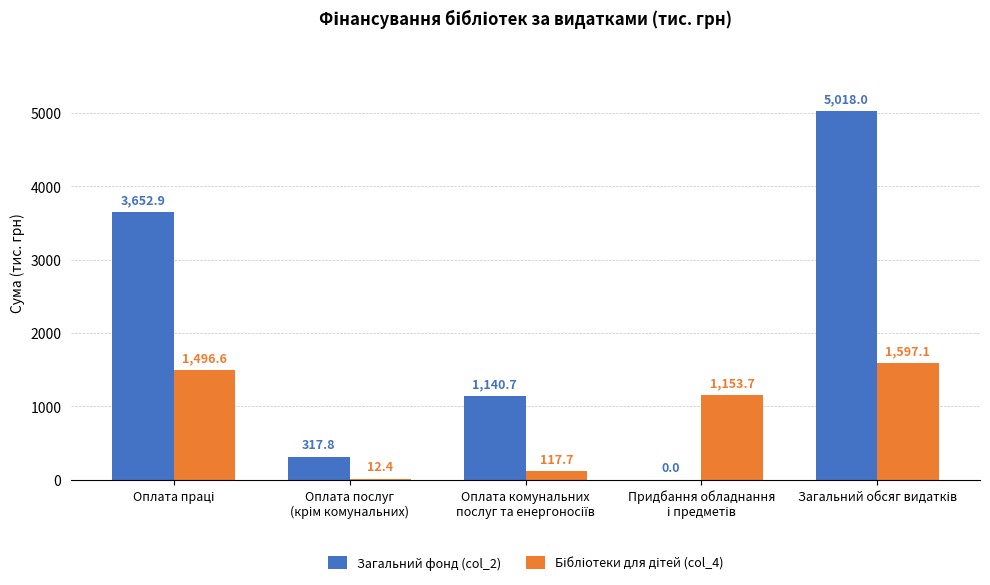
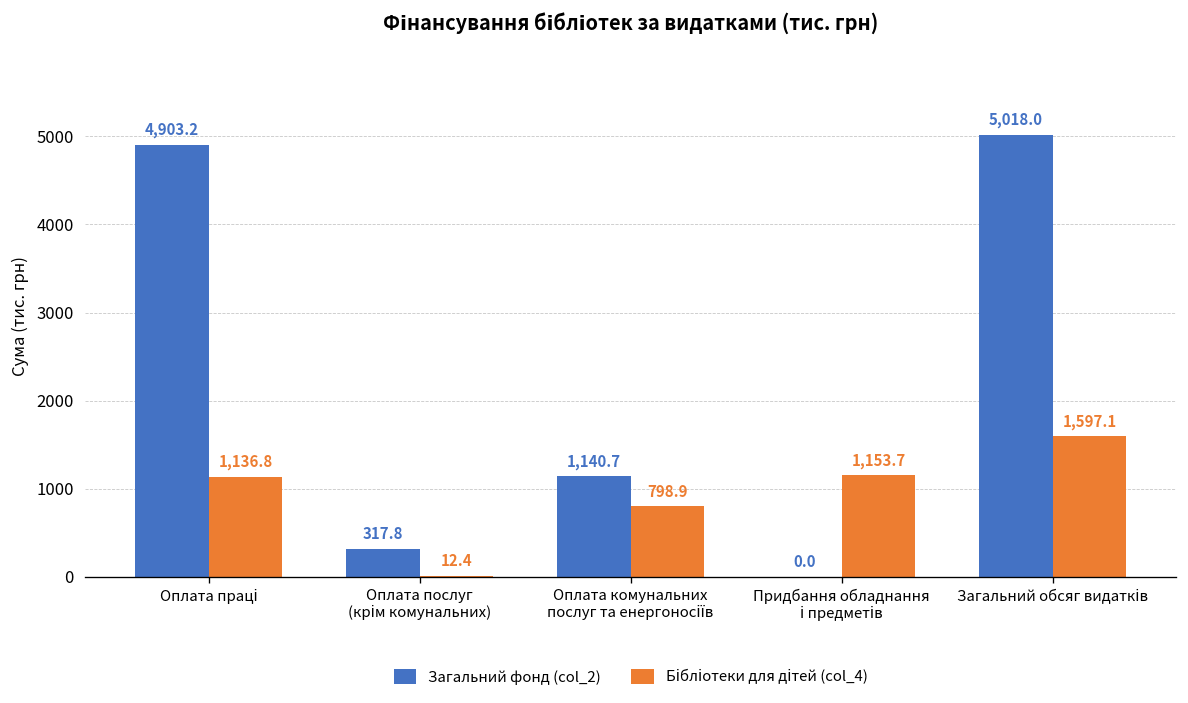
Загальний фонд (col_2), Оплата праці: 3,652.9 -> 4,903.2
Бібліотеки для дітей (col_4), Оплата праці: 1,496.6 -> 1,136.8
Бібліотеки для дітей (col_4), Оплата комунальних послуг та енергоносіїв: 117.7 -> 798.9
